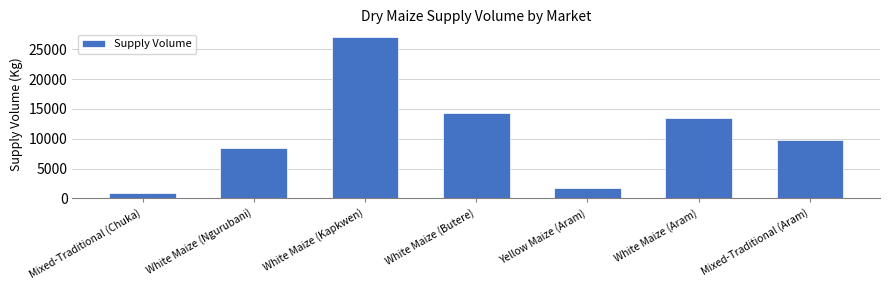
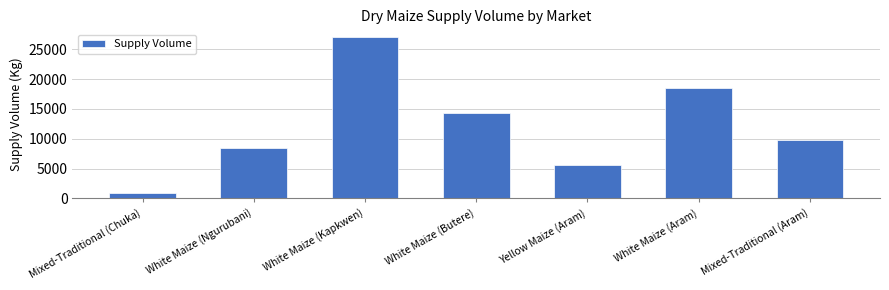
Yellow Maize (Aram): 2000 -> 6000
White Maize (Aram): 14000 -> 19000
